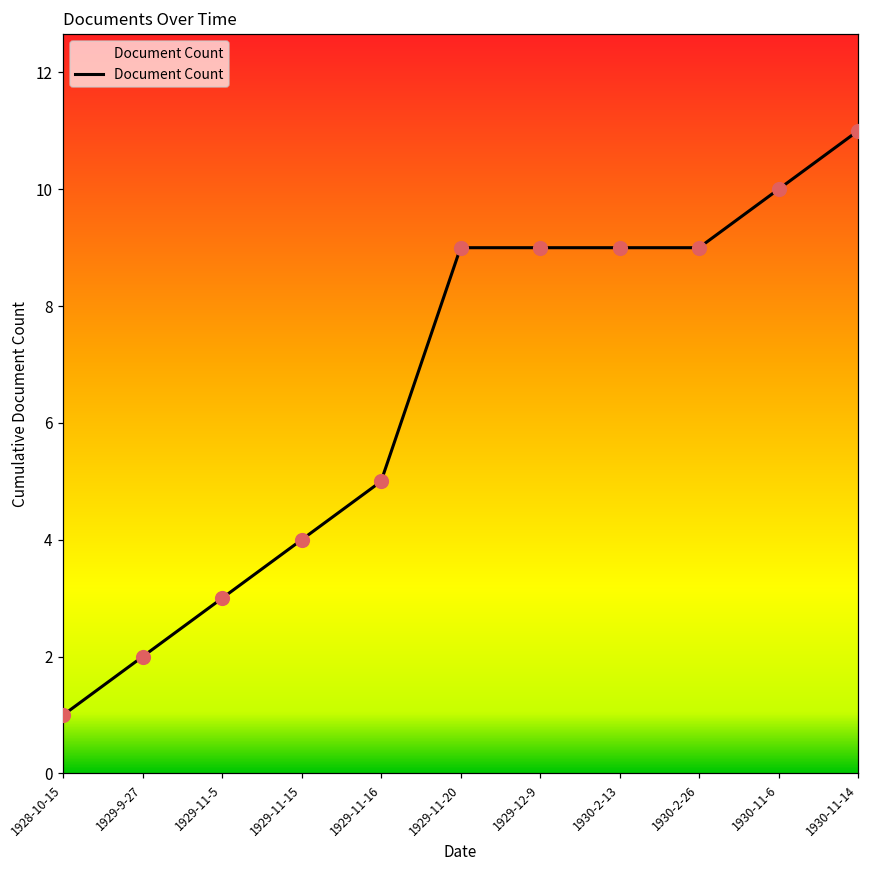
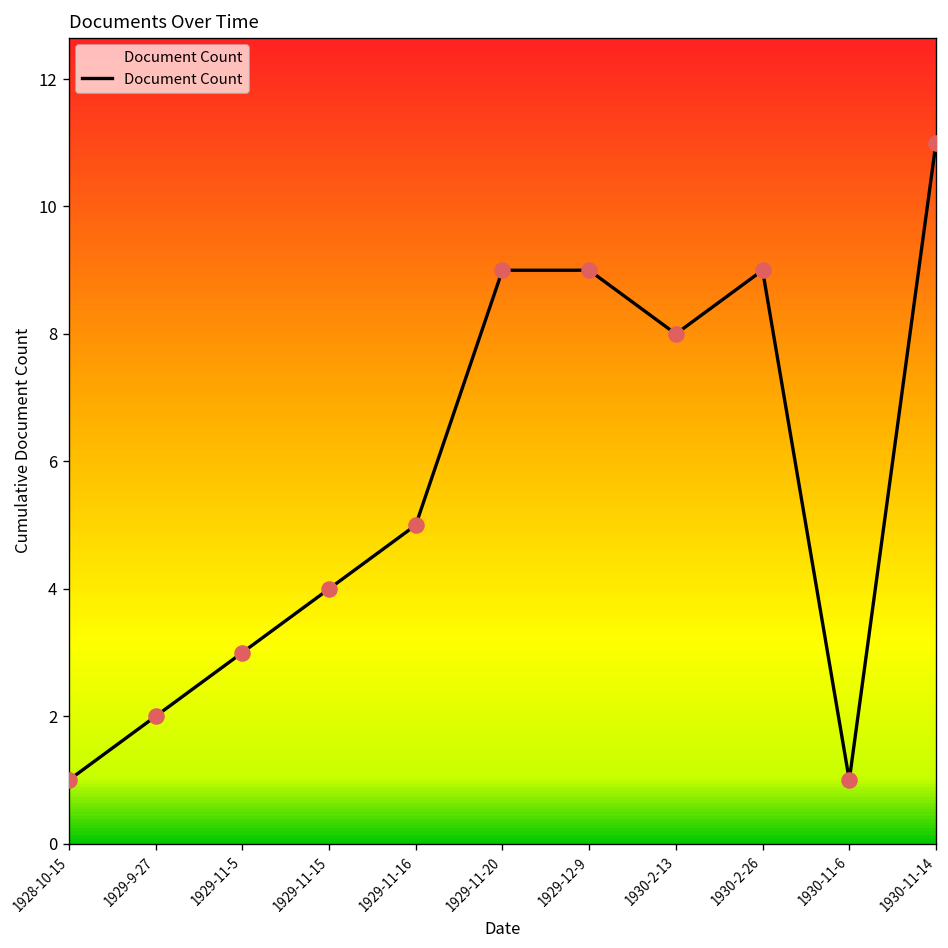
1930-2-13: 9 -> 8
1930-11-6: 10 -> 1
